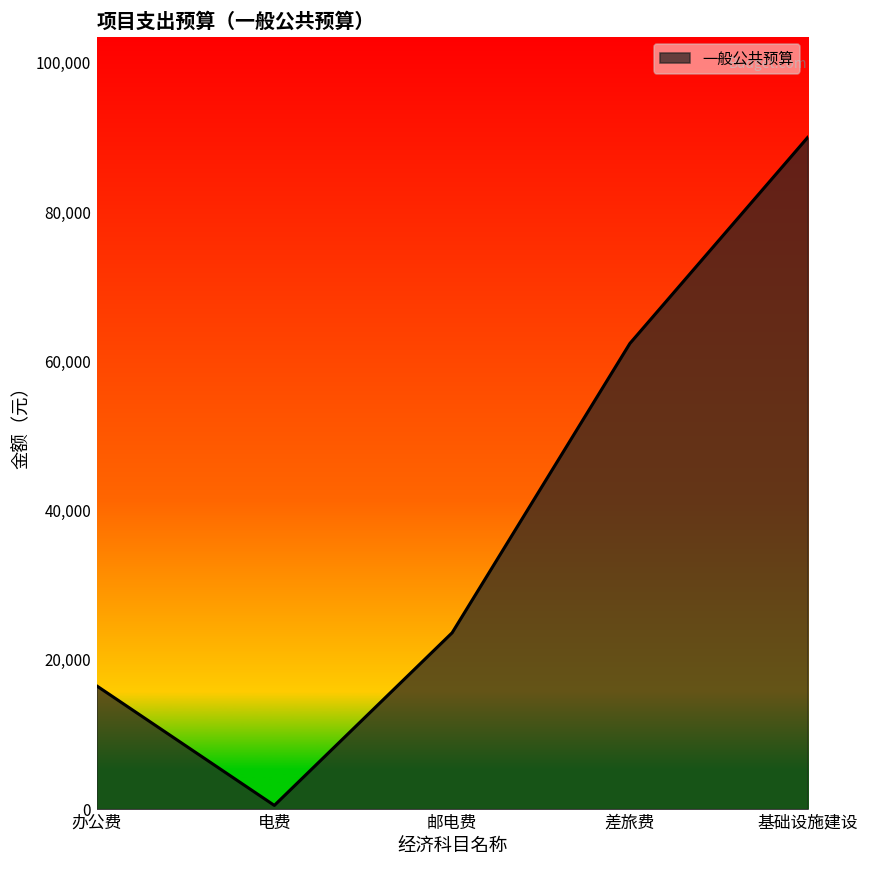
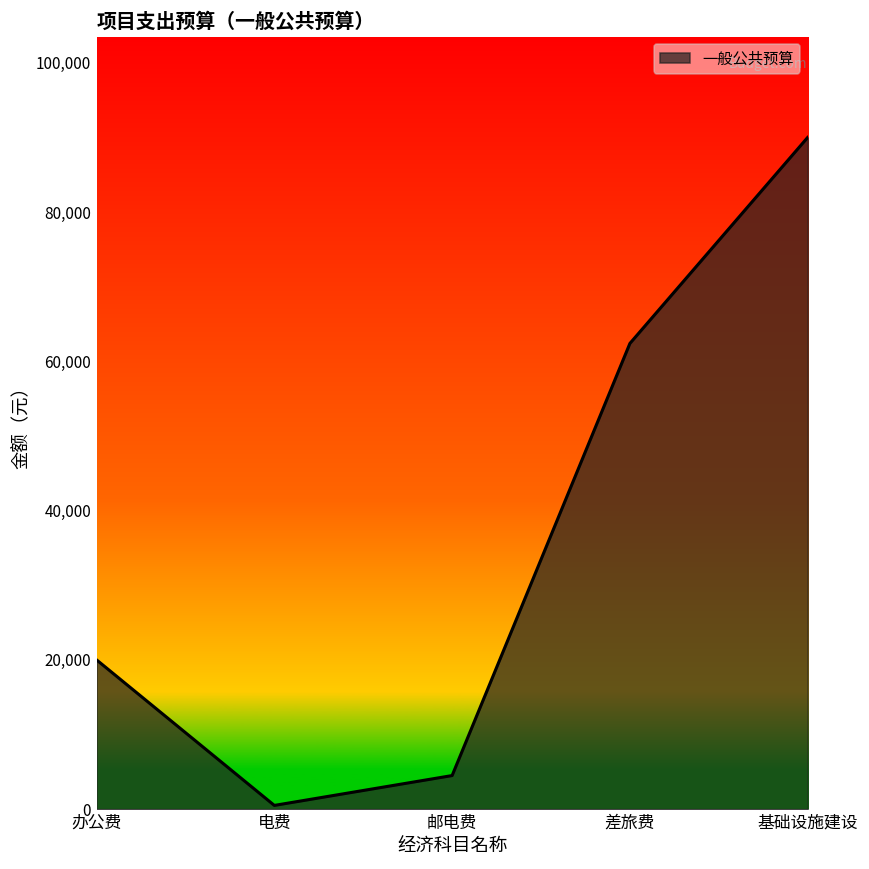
办公费: 17,000 -> 20,000
邮电费: 24,000 -> 5,000
